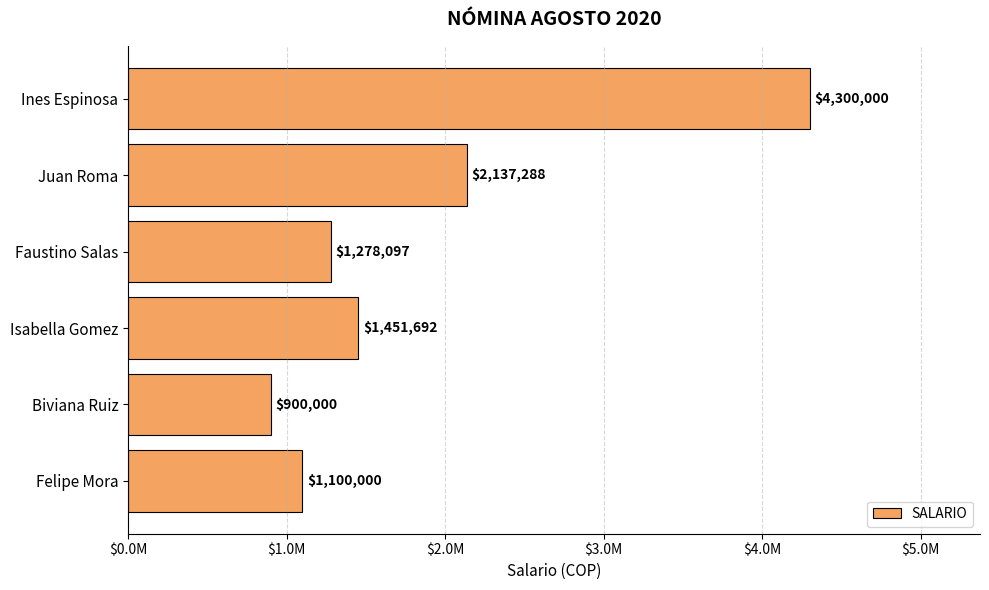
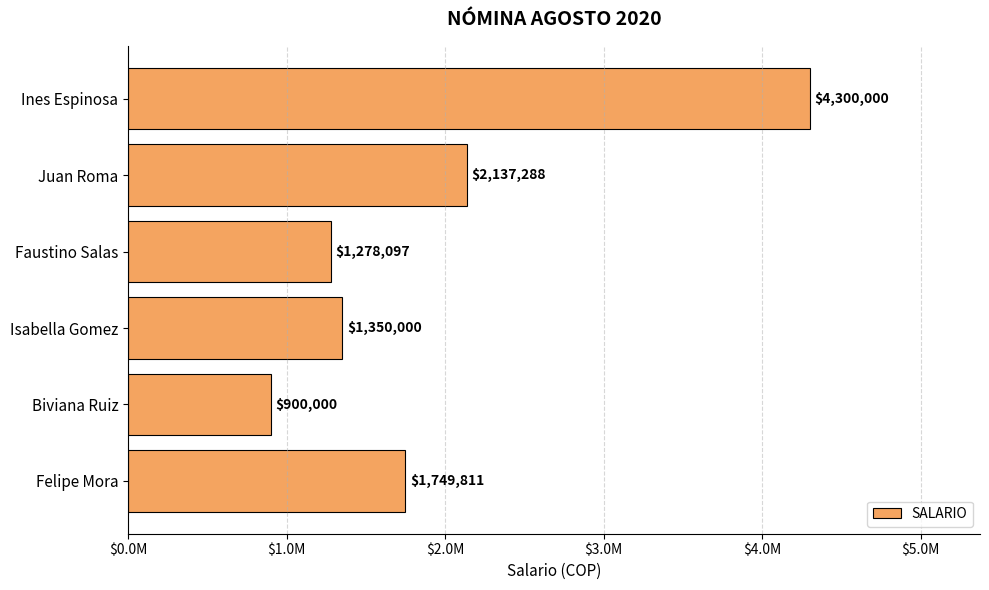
Isabella Gomez: $1,451,692 -> $1,350,000
Felipe Mora: $1,100,000 -> $1,749,811
